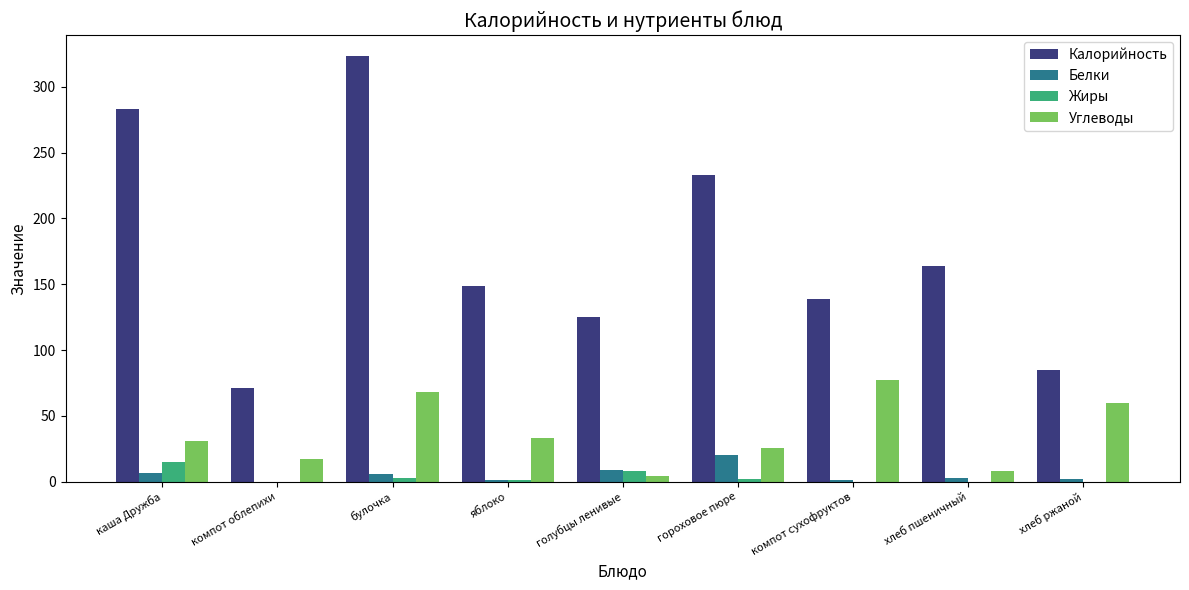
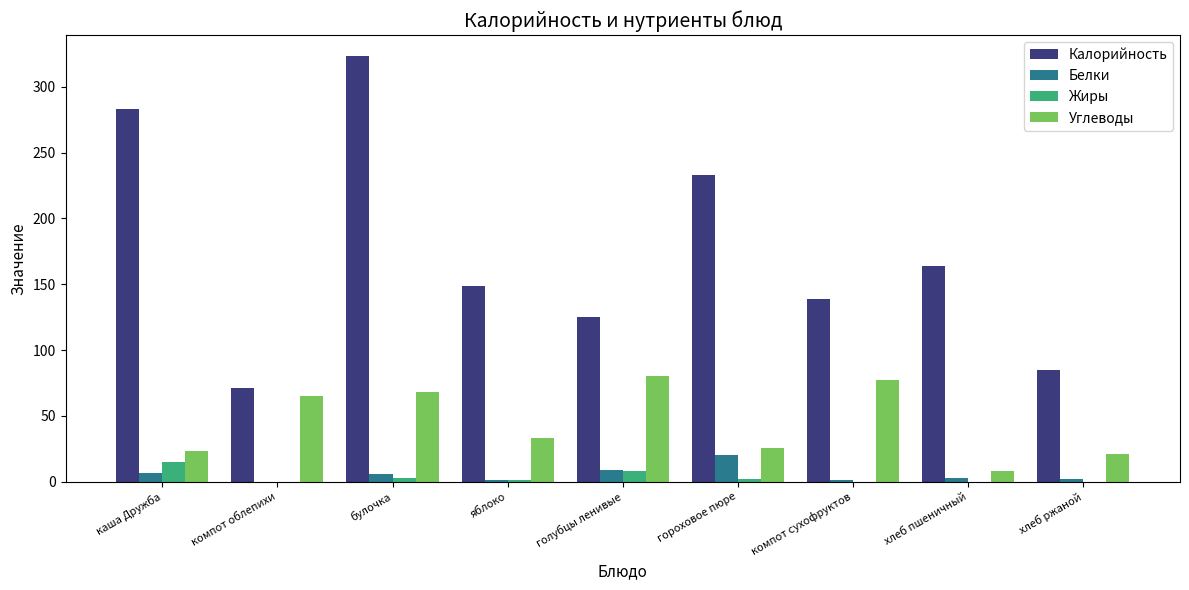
Углеводы, каша Дружба: 31 -> 23
Углеводы, компот облепихи: 17 -> 65
Углеводы, голубцы ленивые: 4 -> 80
Углеводы, хлеб ржаной: 60 -> 21
